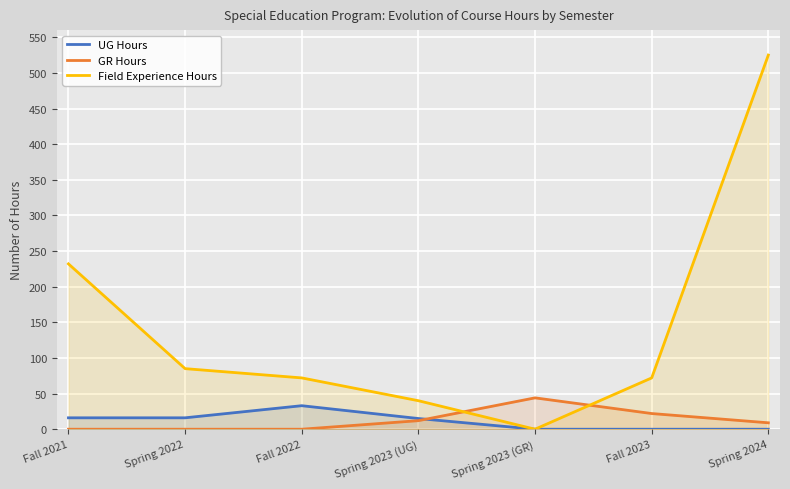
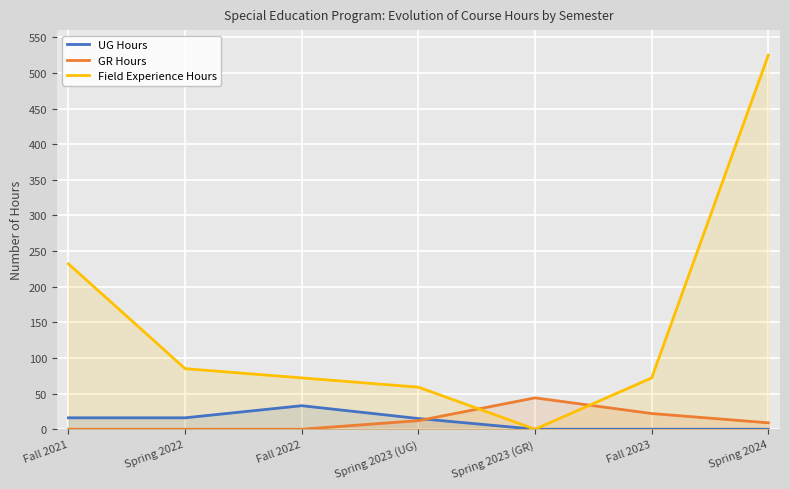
Field Experience Hours, Spring 2023 (UG): 40 -> 60
